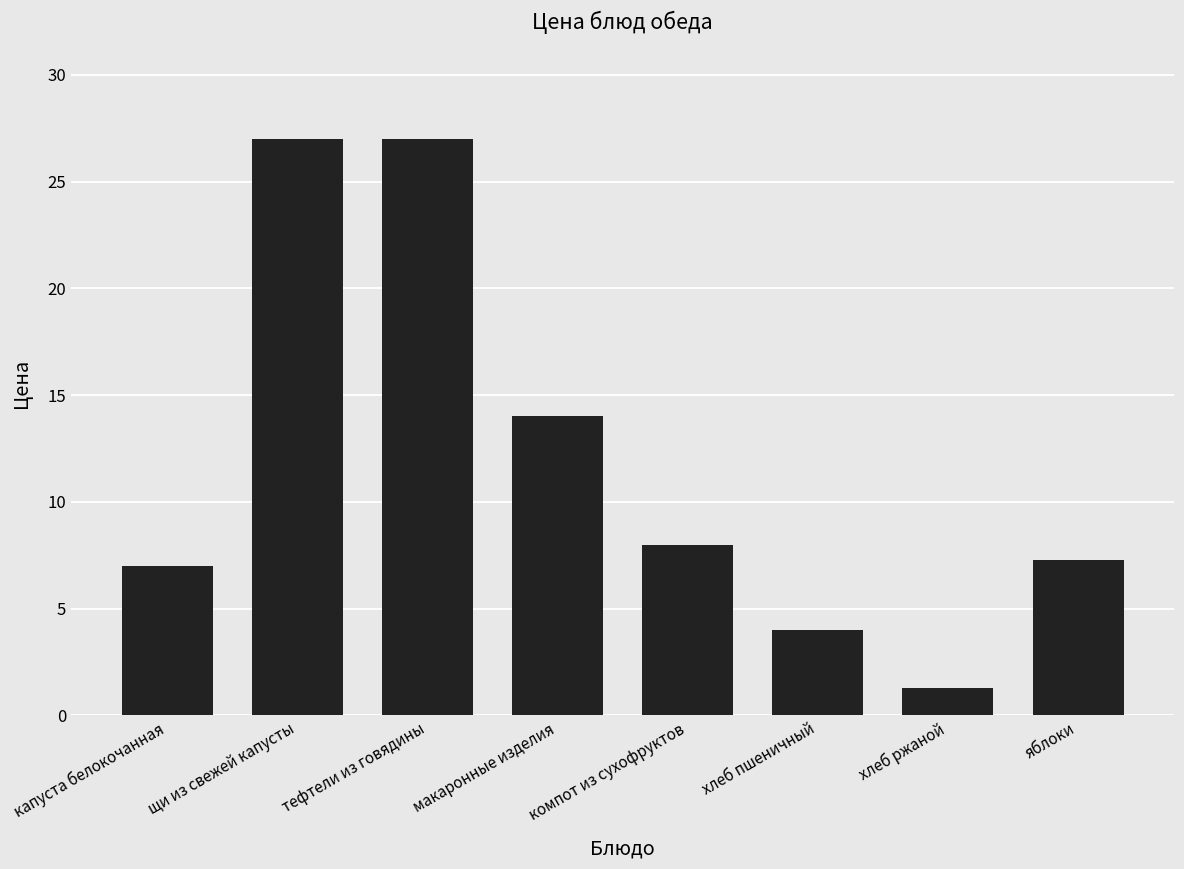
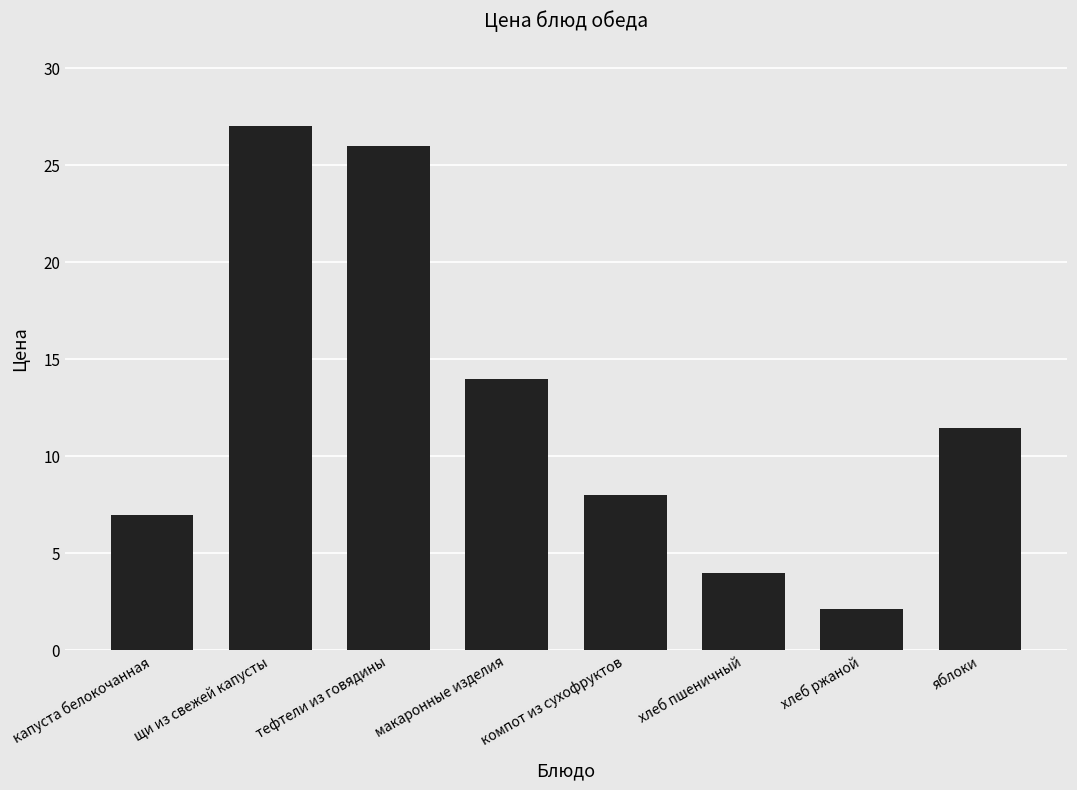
тефтели из говядины: 27 -> 26
хлеб ржаной: 1.3 -> 2.2
яблоки: 7.3 -> 11.5
